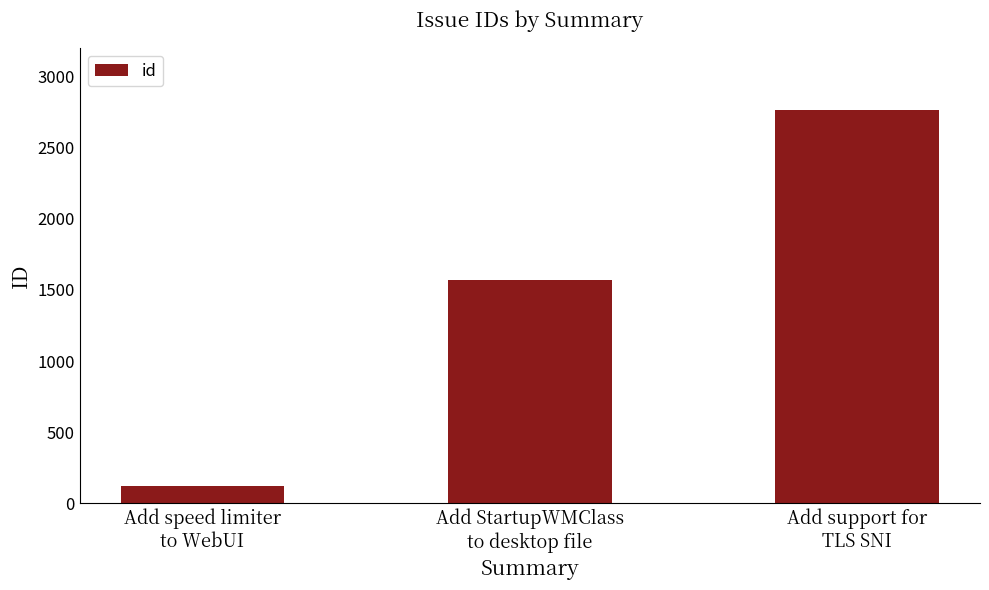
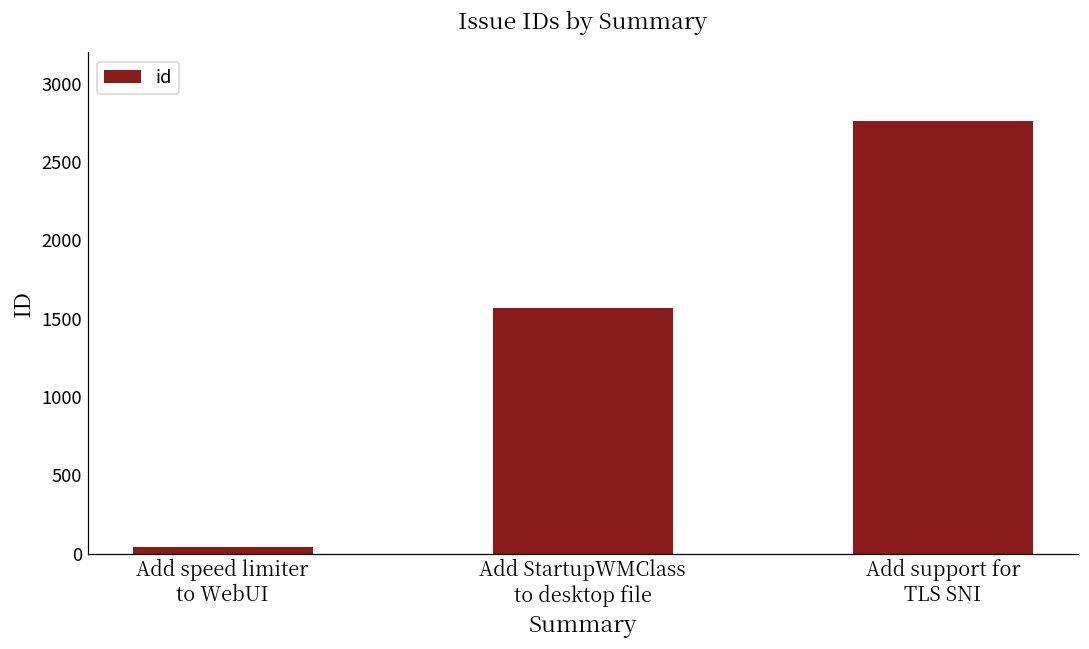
Add speed limiter to WebUI: 120 -> 40
